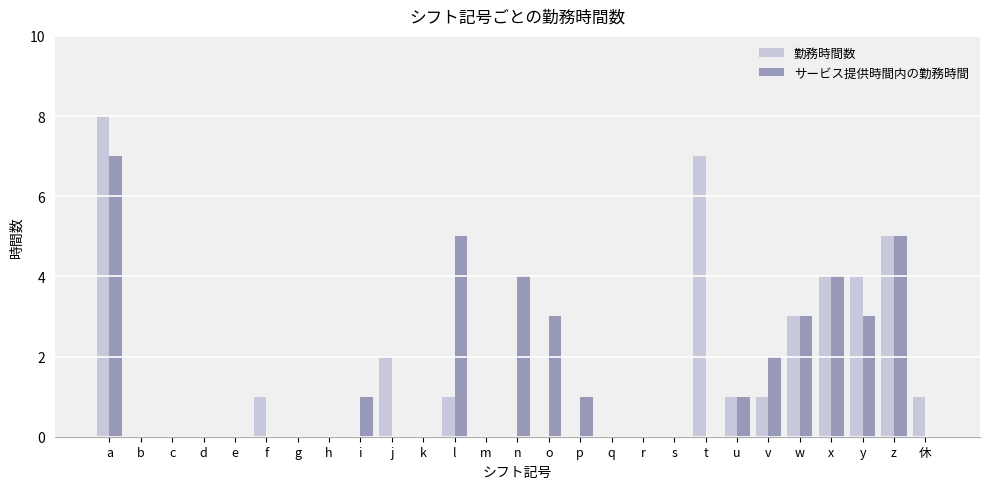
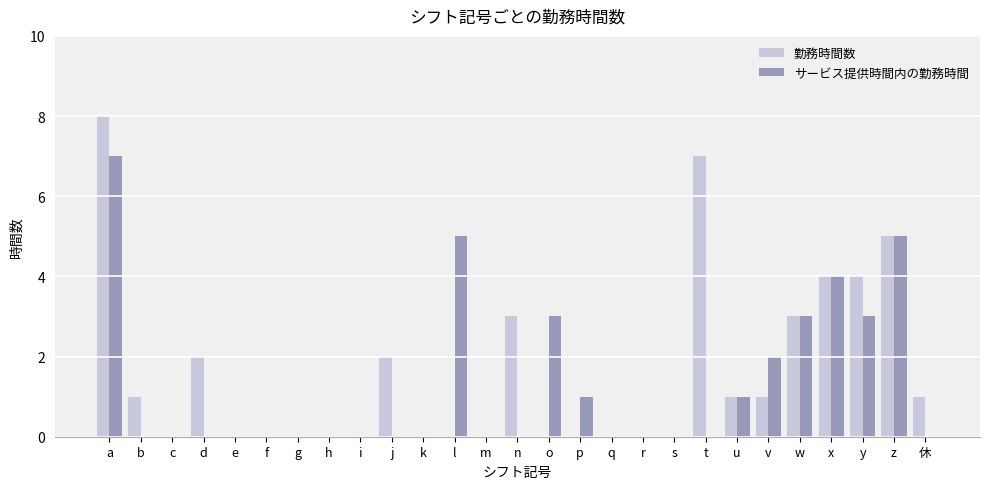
勤務時間数, b: 0 -> 1
勤務時間数, d: 0 -> 2
勤務時間数, f: 1 -> 0
サービス提供時間内の勤務時間, i: 1 -> 0
勤務時間数, l: 1 -> 0
勤務時間数, n: 0 -> 3
サービス提供時間内の勤務時間, n: 4 -> 0
